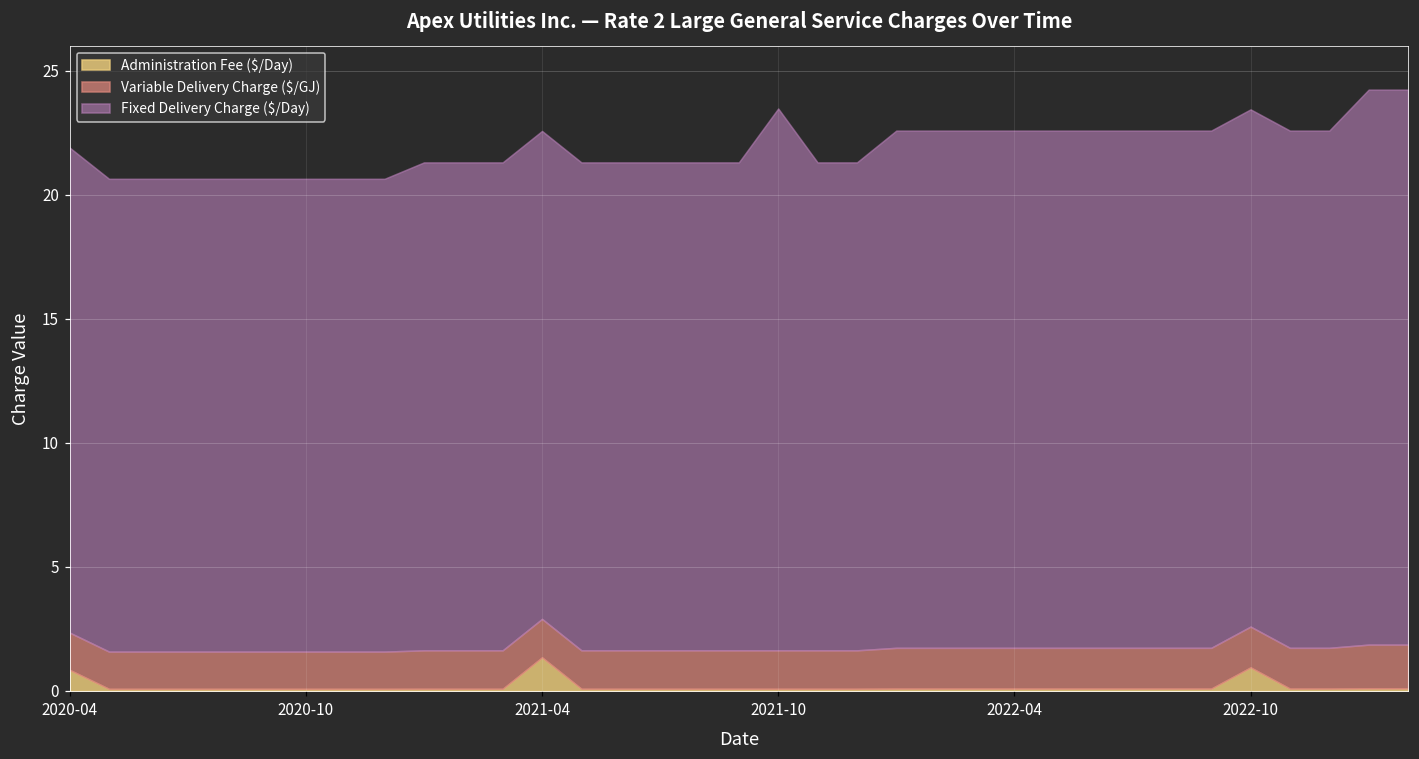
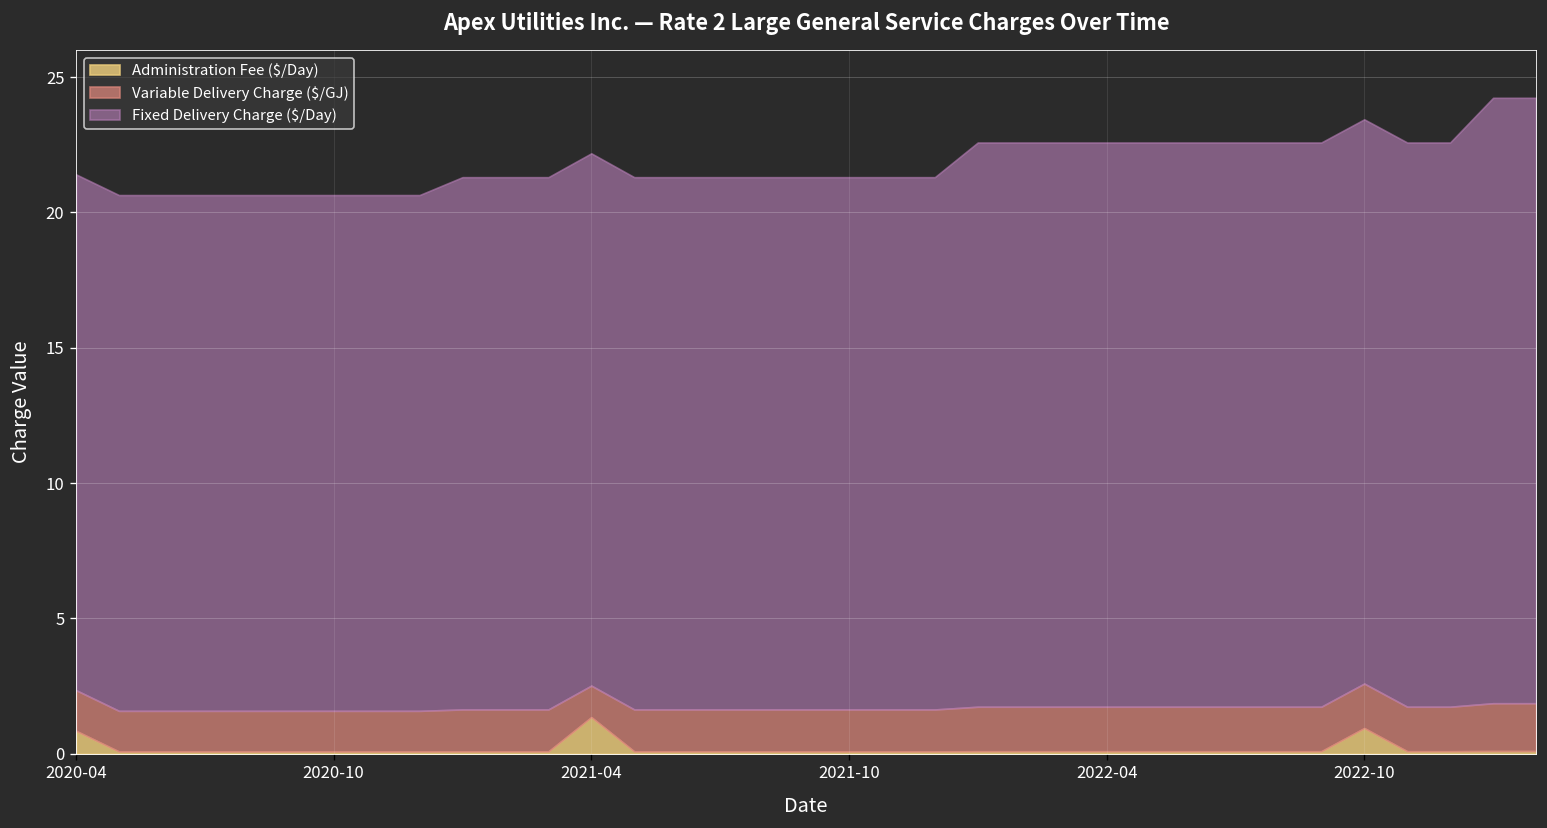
Fixed Delivery Charge ($/Day), 2020-04: 19.5 -> 19.1
Variable Delivery Charge ($/GJ), 2021-04: 1.6 -> 1.2
Fixed Delivery Charge ($/Day), 2021-10: 21.8 -> 19.7
